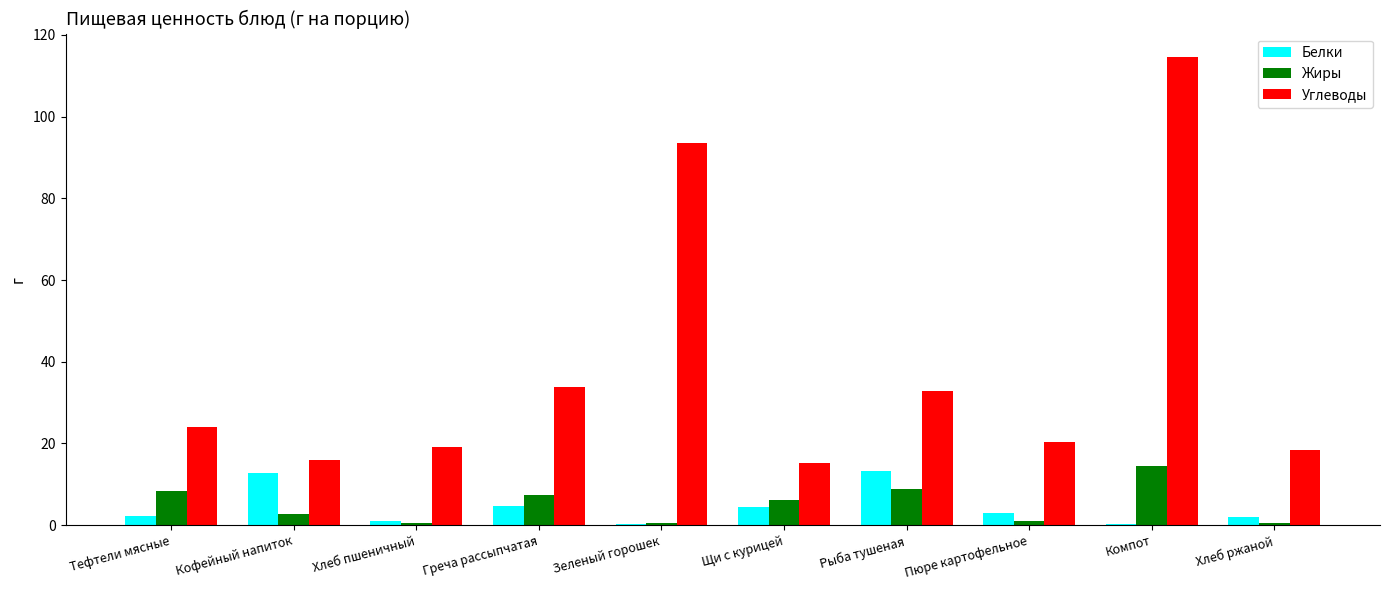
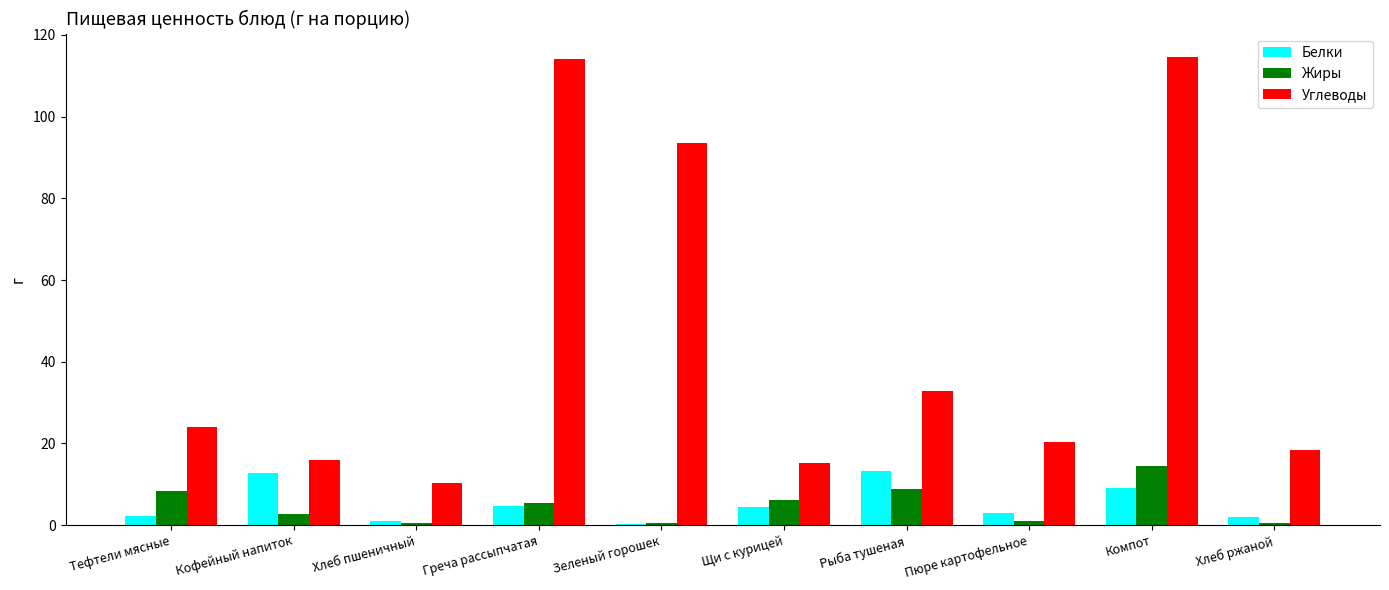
Углеводы, Хлеб пшеничный: 19 -> 10
Жиры, Греча рассыпчатая: 7 -> 5
Углеводы, Греча рассыпчатая: 34 -> 114
Белки, Компот: 0 -> 9
